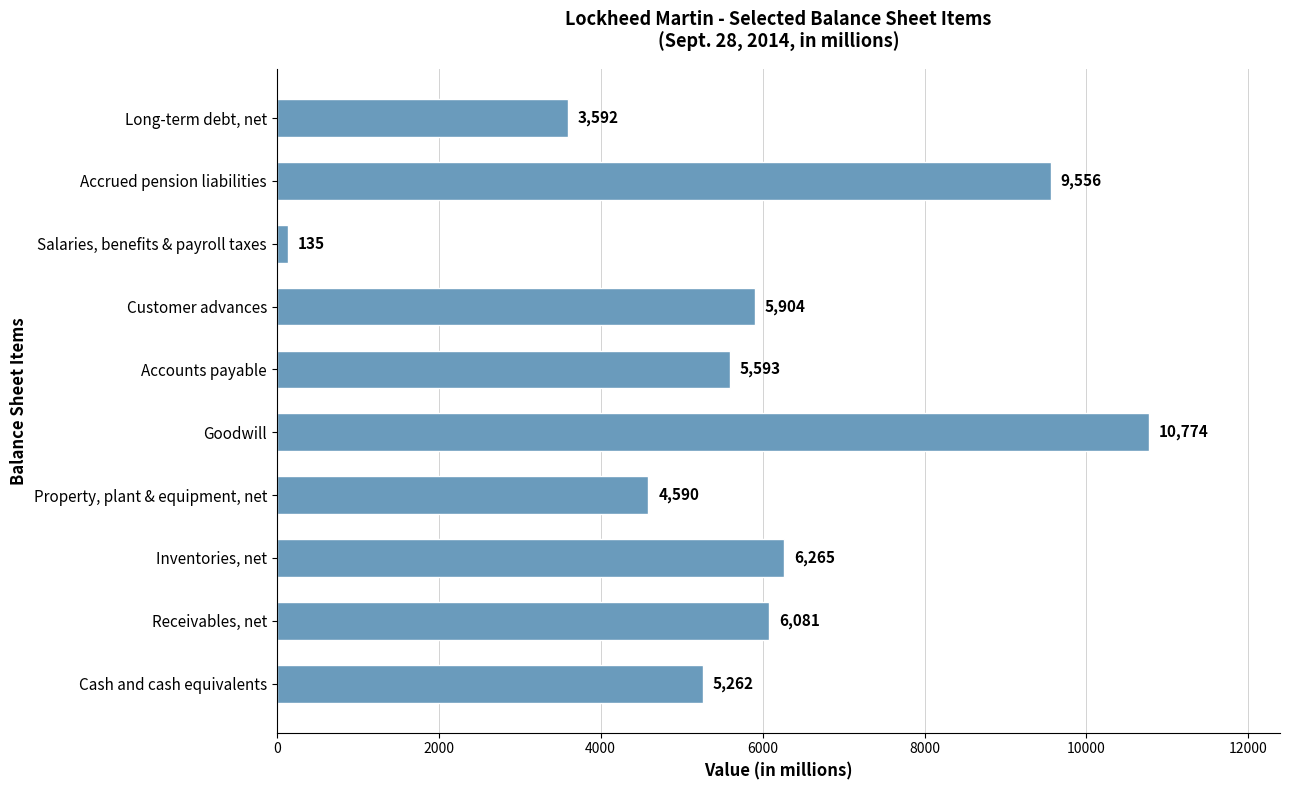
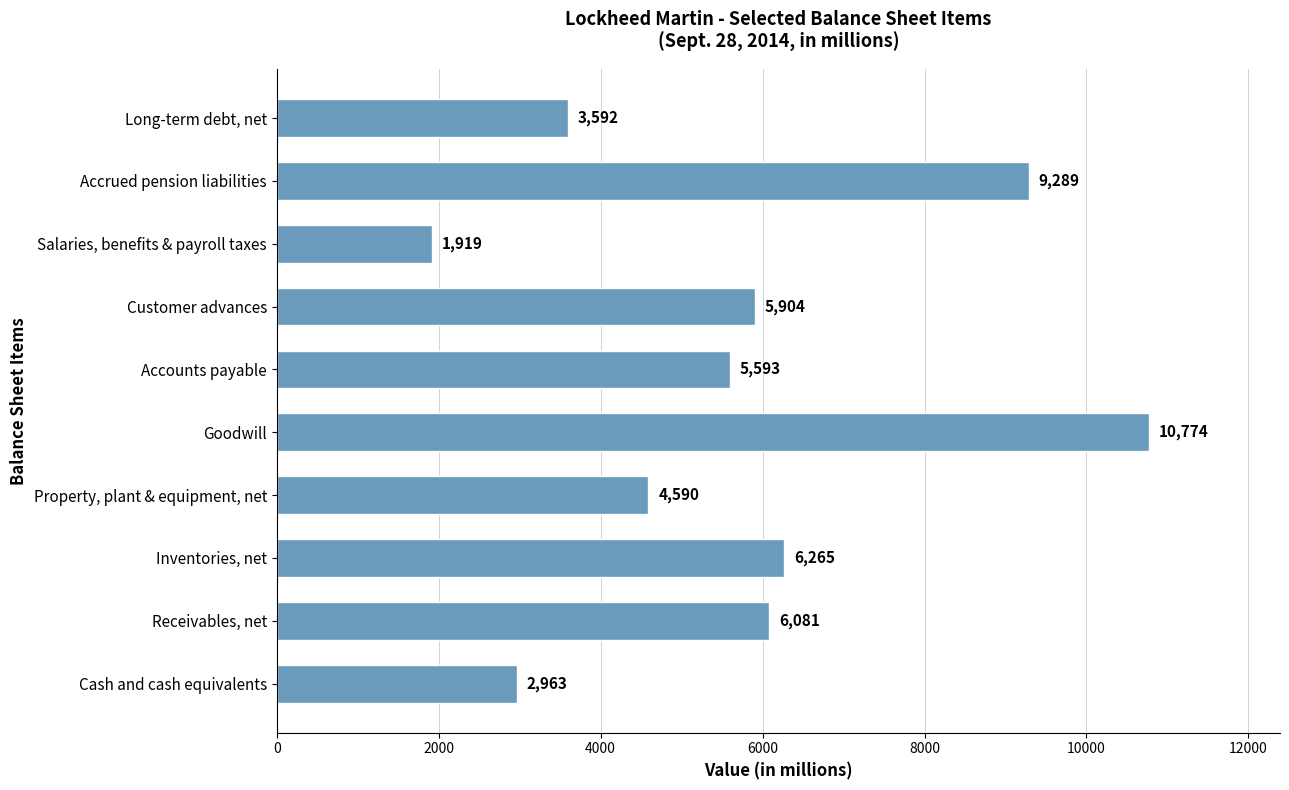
Accrued pension liabilities: 9,556 -> 9,289
Salaries, benefits & payroll taxes: 135 -> 1,919
Cash and cash equivalents: 5,262 -> 2,963
